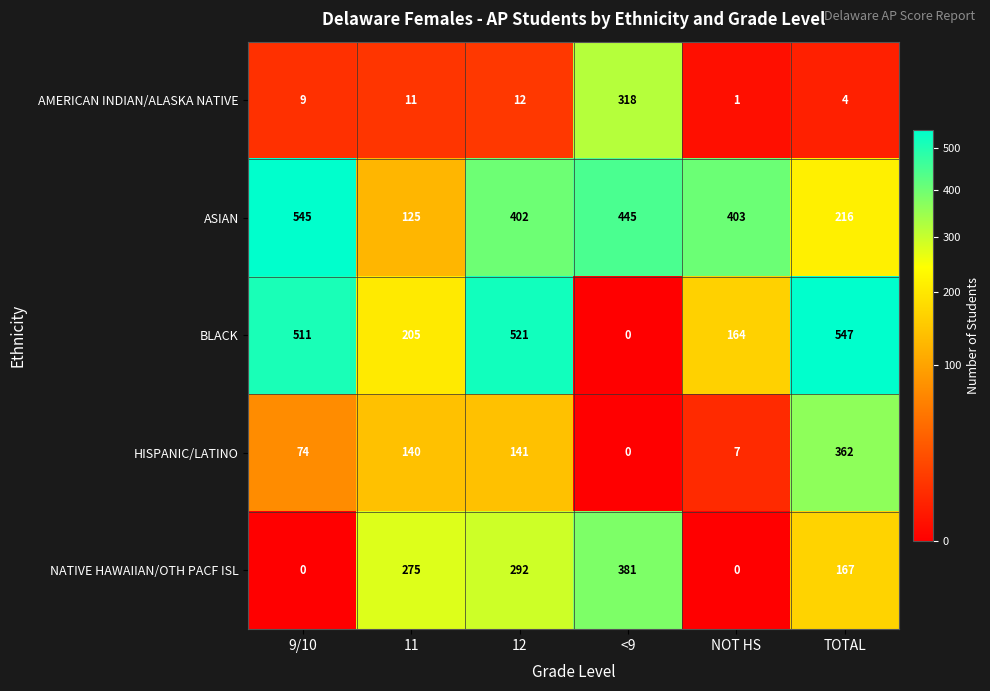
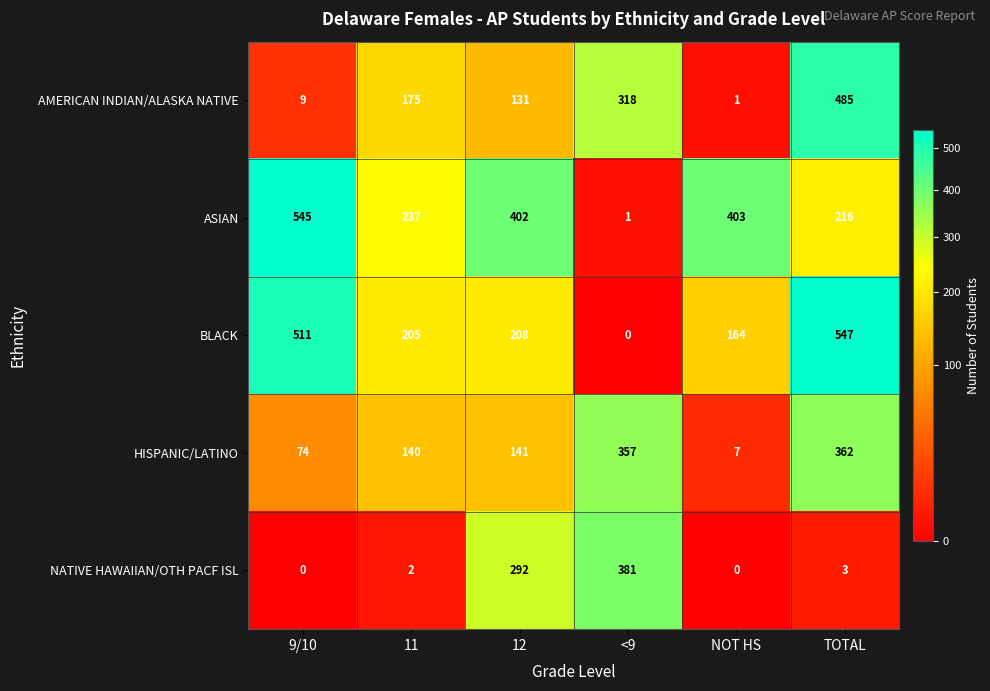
AMERICAN INDIAN/ALASKA NATIVE, 11: 11 -> 175
AMERICAN INDIAN/ALASKA NATIVE, 12: 12 -> 131
AMERICAN INDIAN/ALASKA NATIVE, TOTAL: 4 -> 485
ASIAN, 11: 125 -> 237
ASIAN, <9: 445 -> 1
BLACK, 12: 521 -> 208
HISPANIC/LATINO, <9: 0 -> 357
NATIVE HAWAIIAN/OTH PACF ISL, 11: 275 -> 2
NATIVE HAWAIIAN/OTH PACF ISL, TOTAL: 167 -> 3
